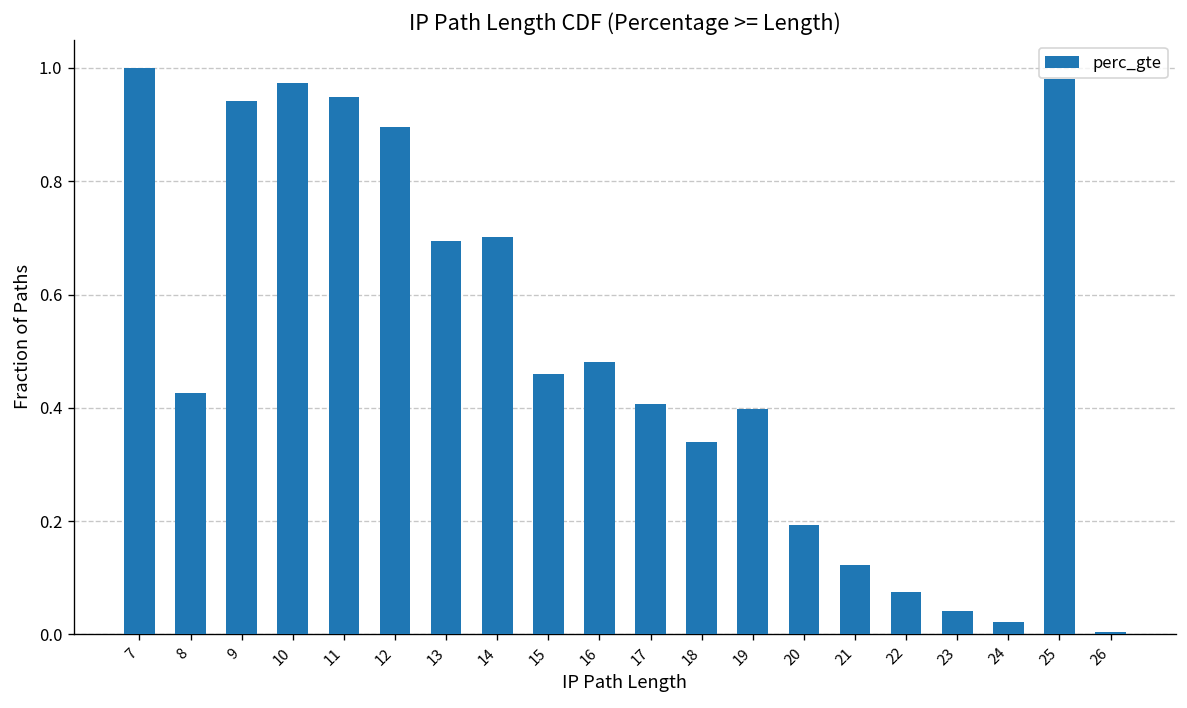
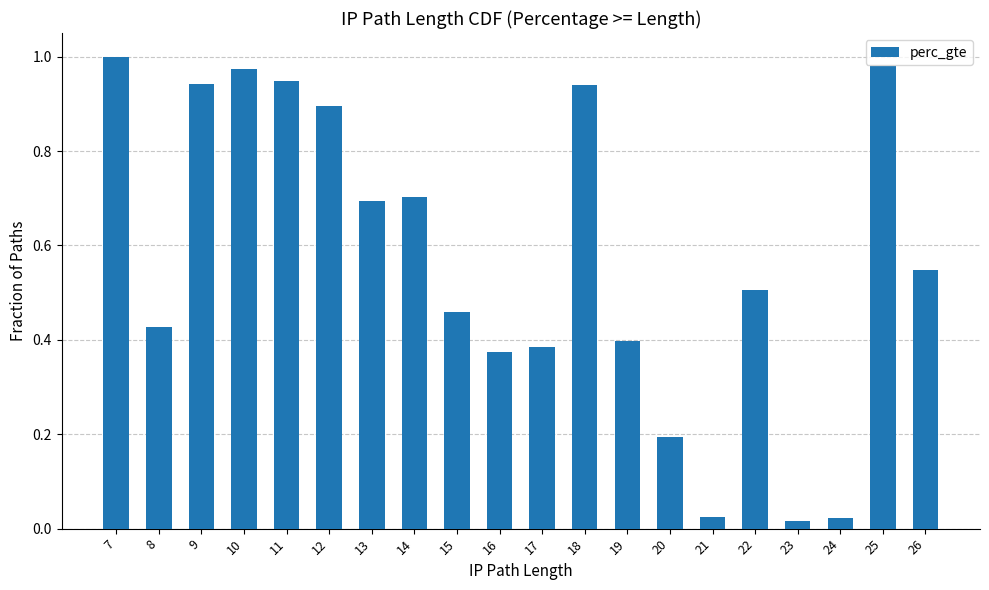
16: 0.48 -> 0.37
17: 0.41 -> 0.38
18: 0.34 -> 0.94
21: 0.12 -> 0.03
22: 0.07 -> 0.51
23: 0.04 -> 0.02
26: 0.00 -> 0.55
